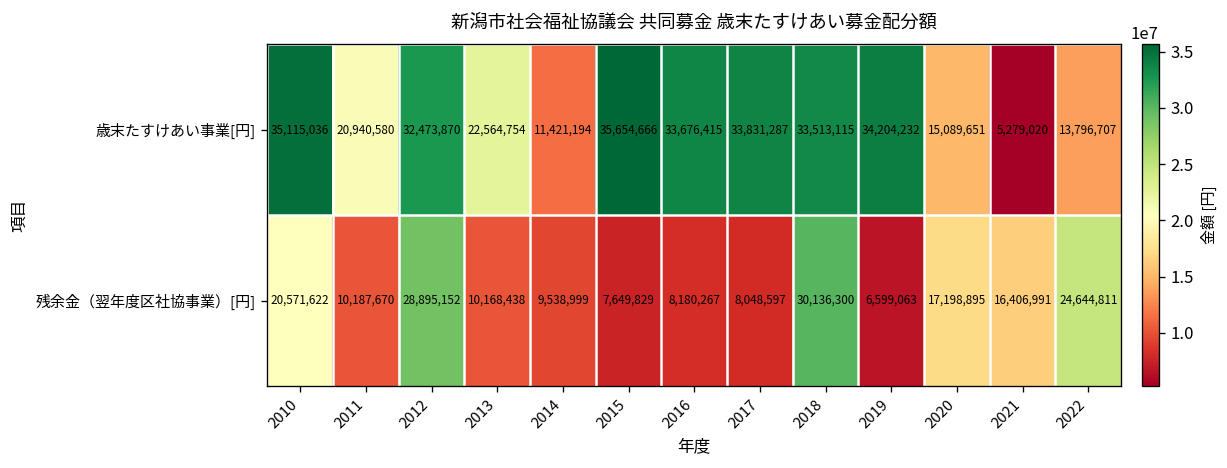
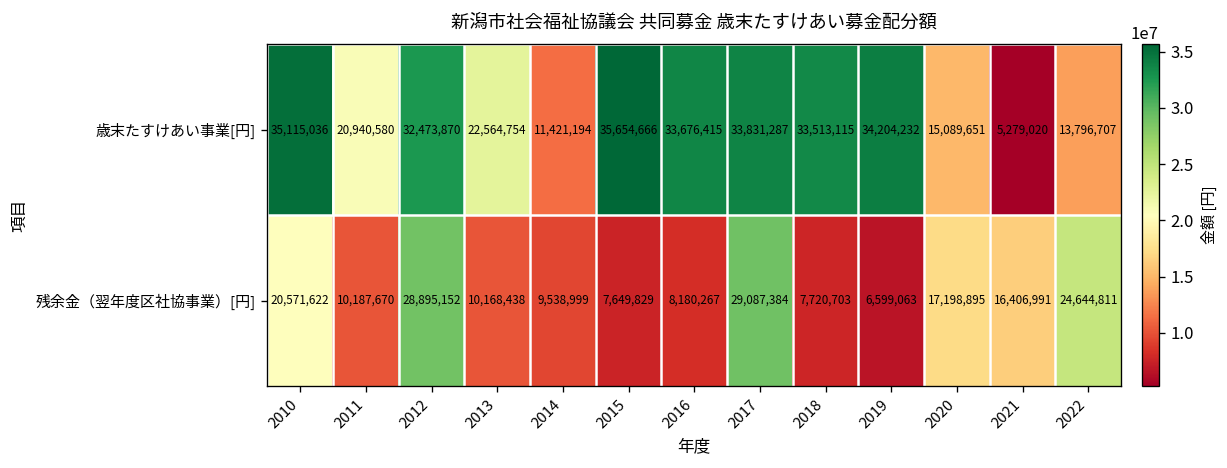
残余金（翌年度区社協事業）[円], 2017: 8,048,597 -> 29,087,384
残余金（翌年度区社協事業）[円], 2018: 30,136,300 -> 7,720,703
